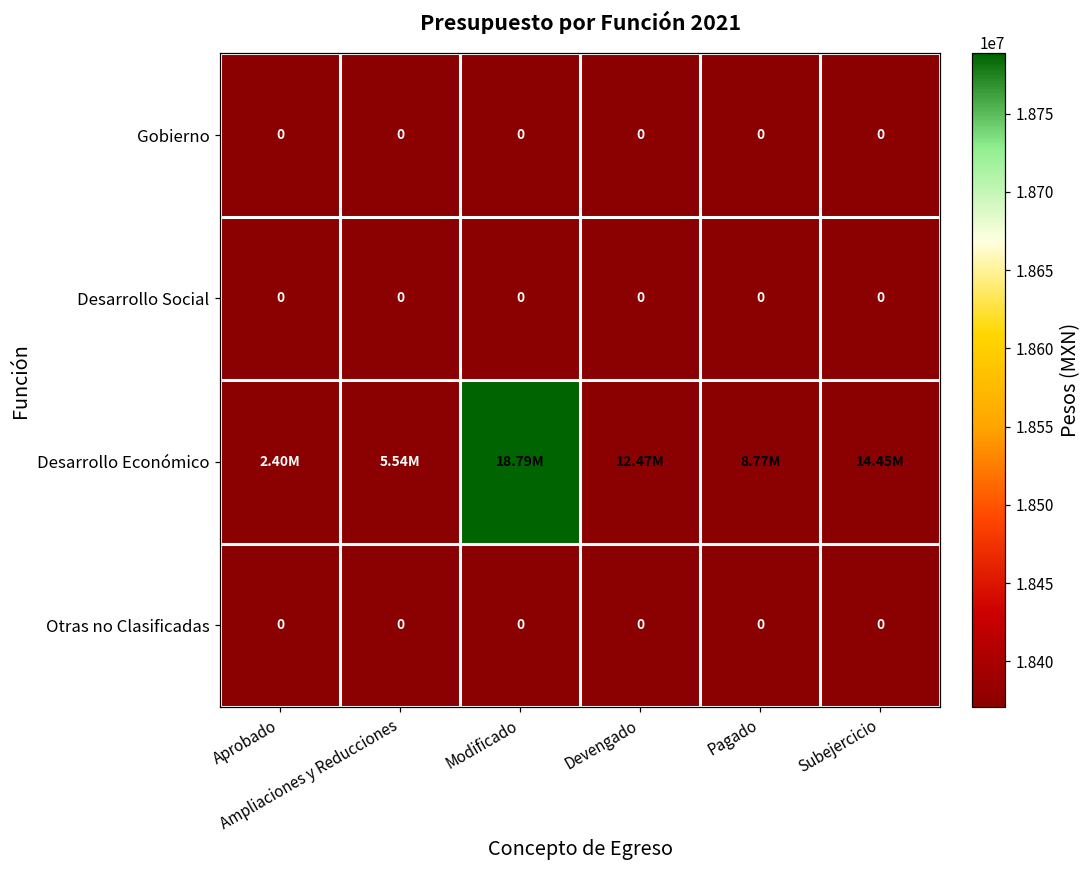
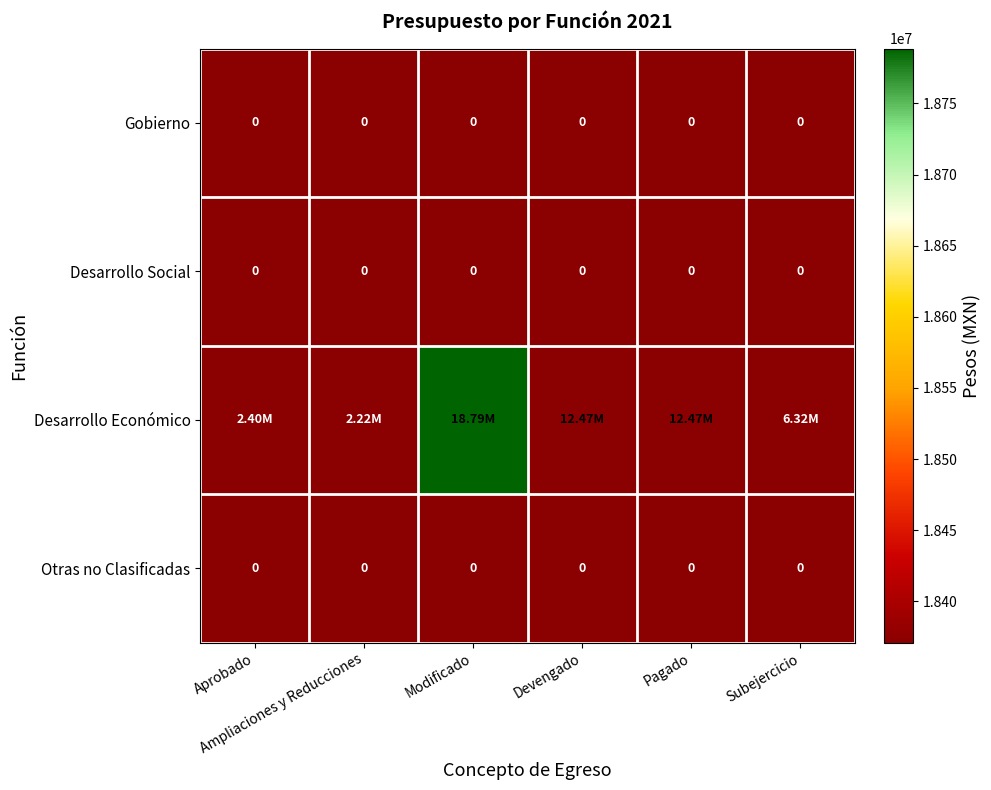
Desarrollo Económico, Ampliaciones y Reducciones: 5.54M -> 2.22M
Desarrollo Económico, Pagado: 8.77M -> 12.47M
Desarrollo Económico, Subejercicio: 14.45M -> 6.32M
